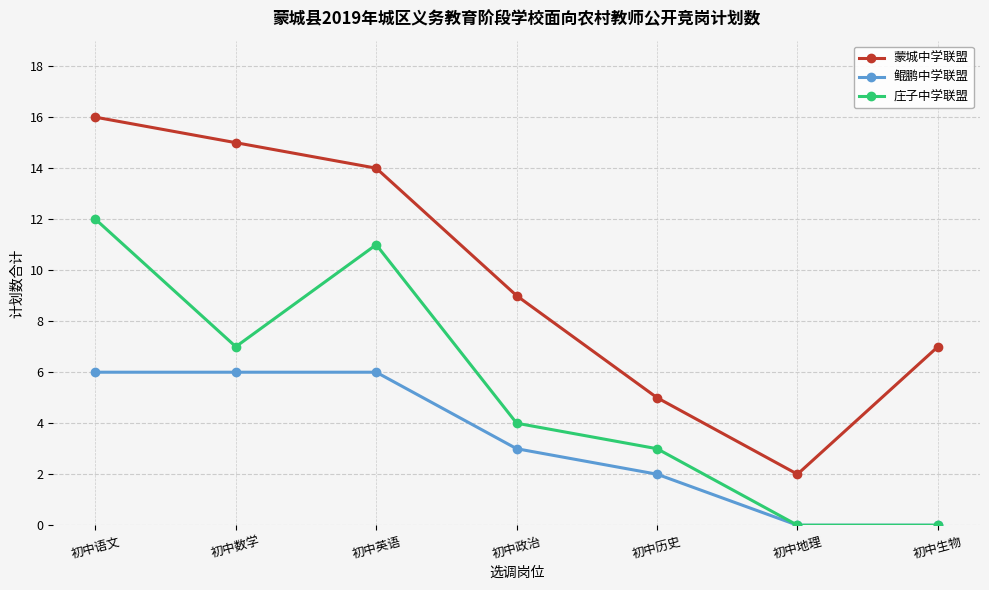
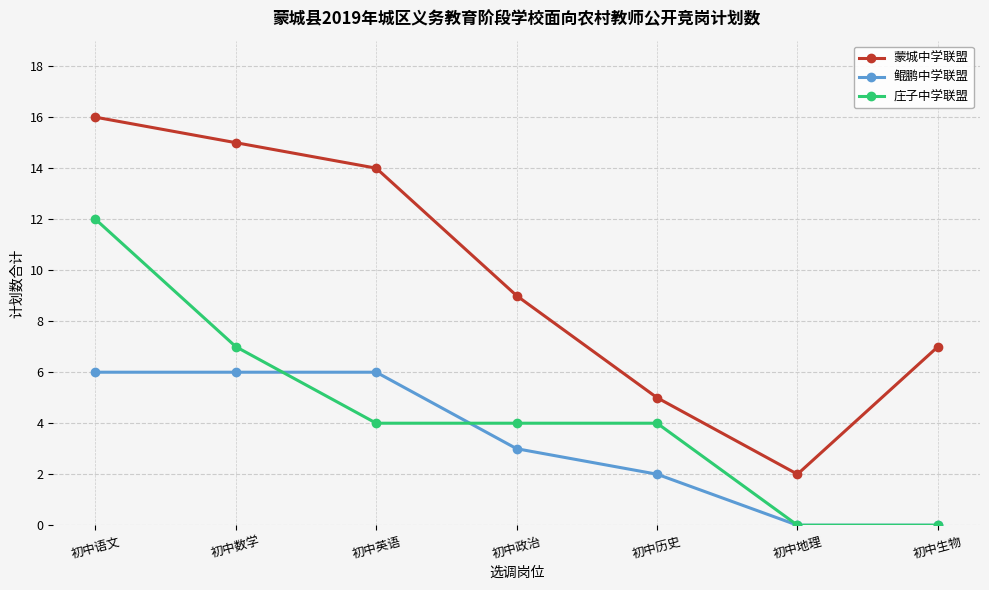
庄子中学联盟, 初中英语: 11 -> 4
庄子中学联盟, 初中历史: 3 -> 4
